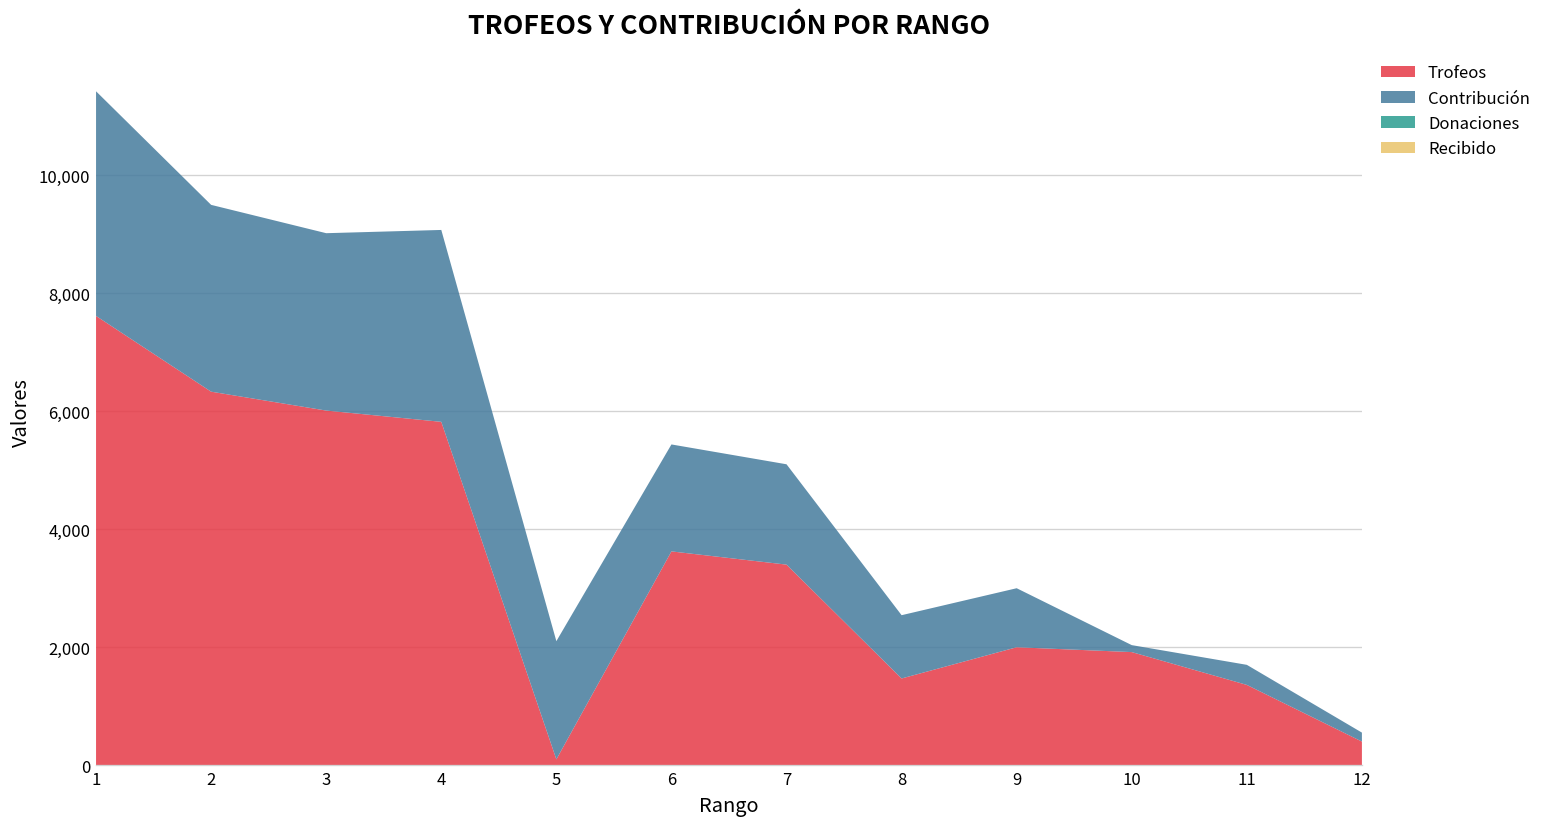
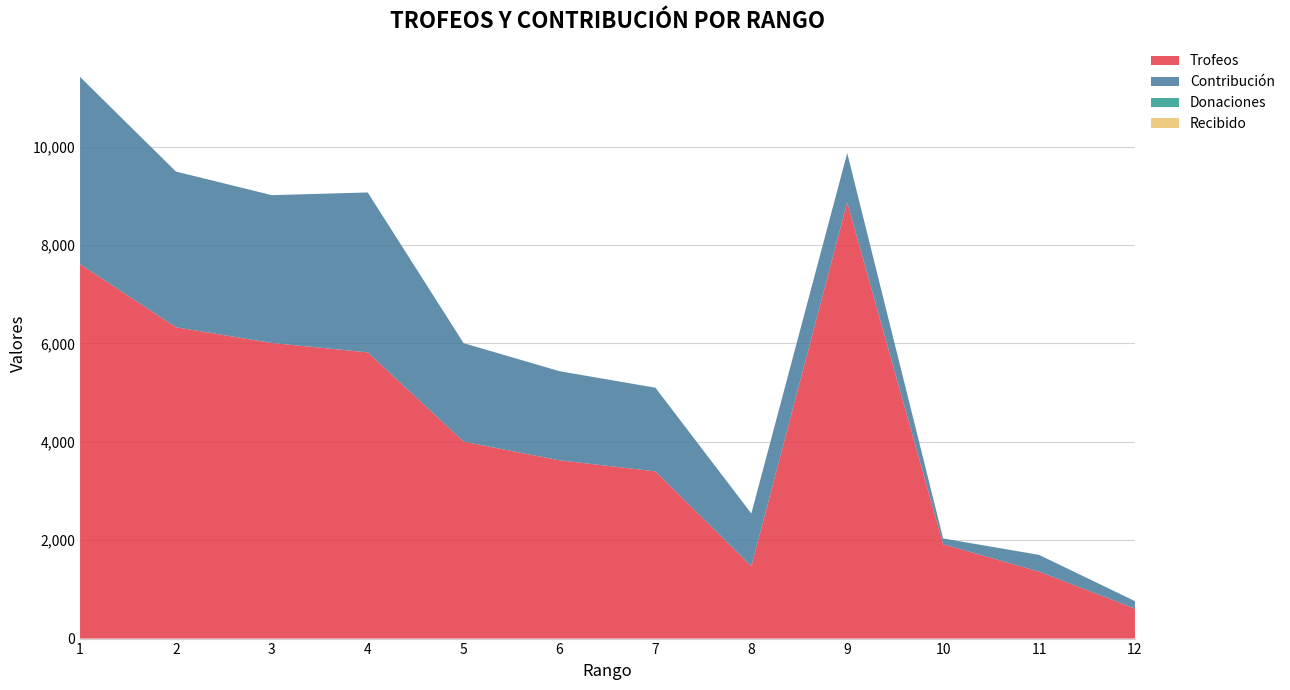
Trofeos, 5: 100 -> 4,000
Trofeos, 9: 2,000 -> 8,900
Trofeos, 12: 400 -> 600
